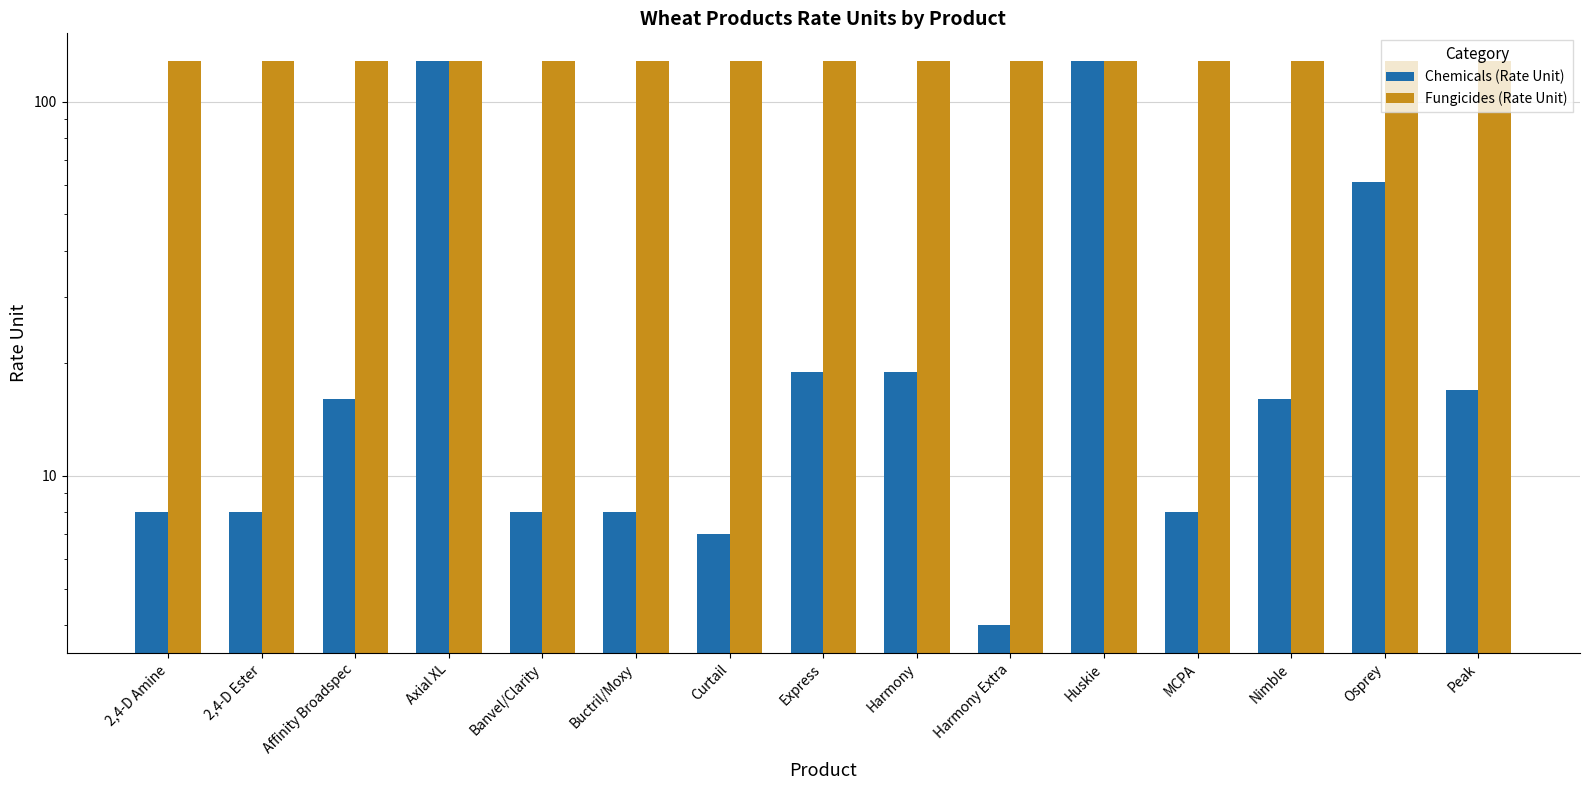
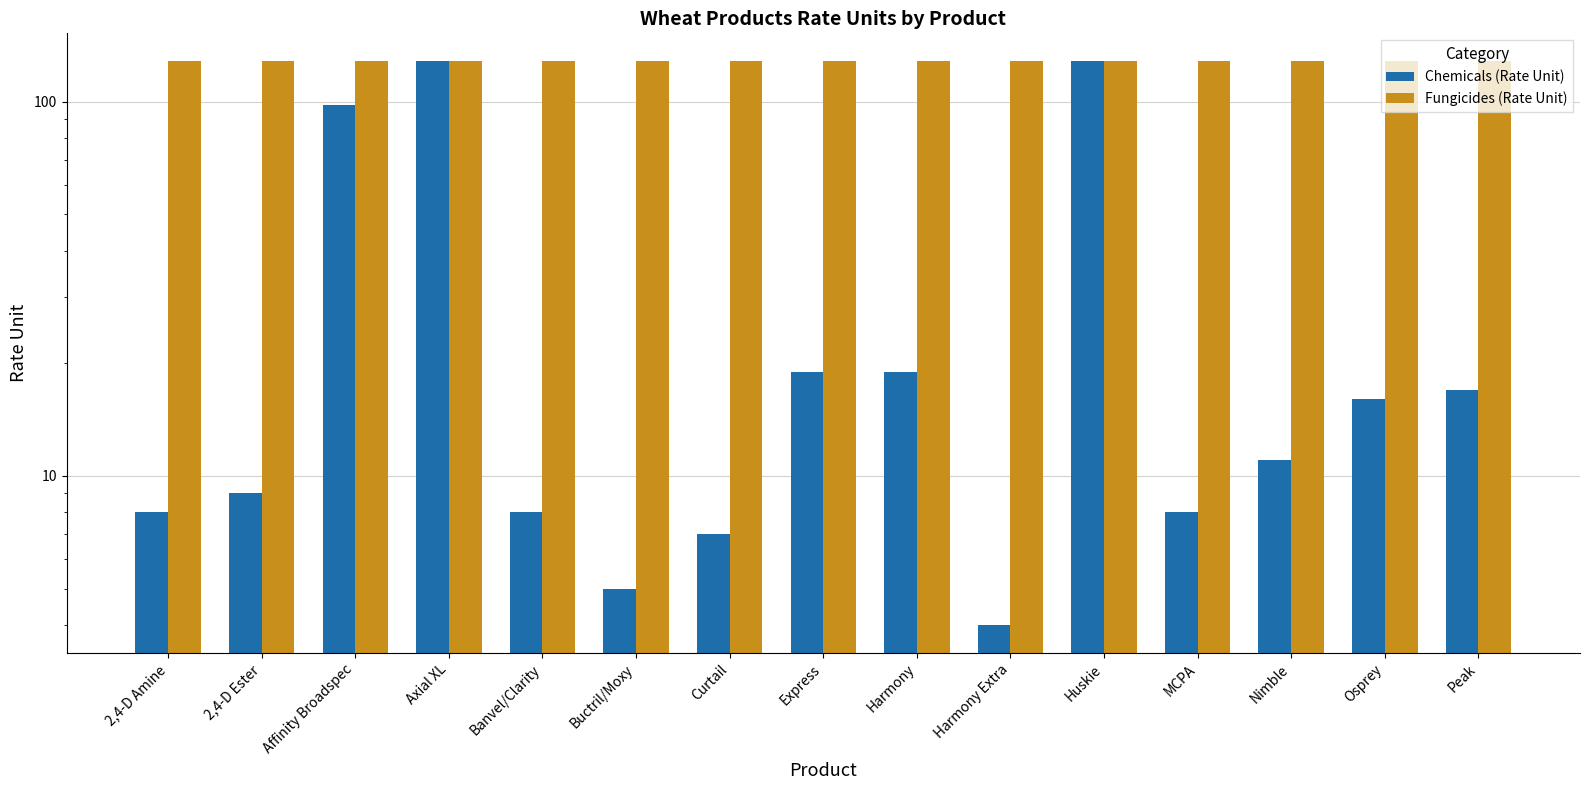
Chemicals (Rate Unit), 2,4-D Ester: 8 -> 9
Chemicals (Rate Unit), Affinity Broadspec: 16 -> 98
Chemicals (Rate Unit), Buctril/Moxy: 8 -> 5
Chemicals (Rate Unit), Nimble: 16 -> 11
Chemicals (Rate Unit), Osprey: 61 -> 16
